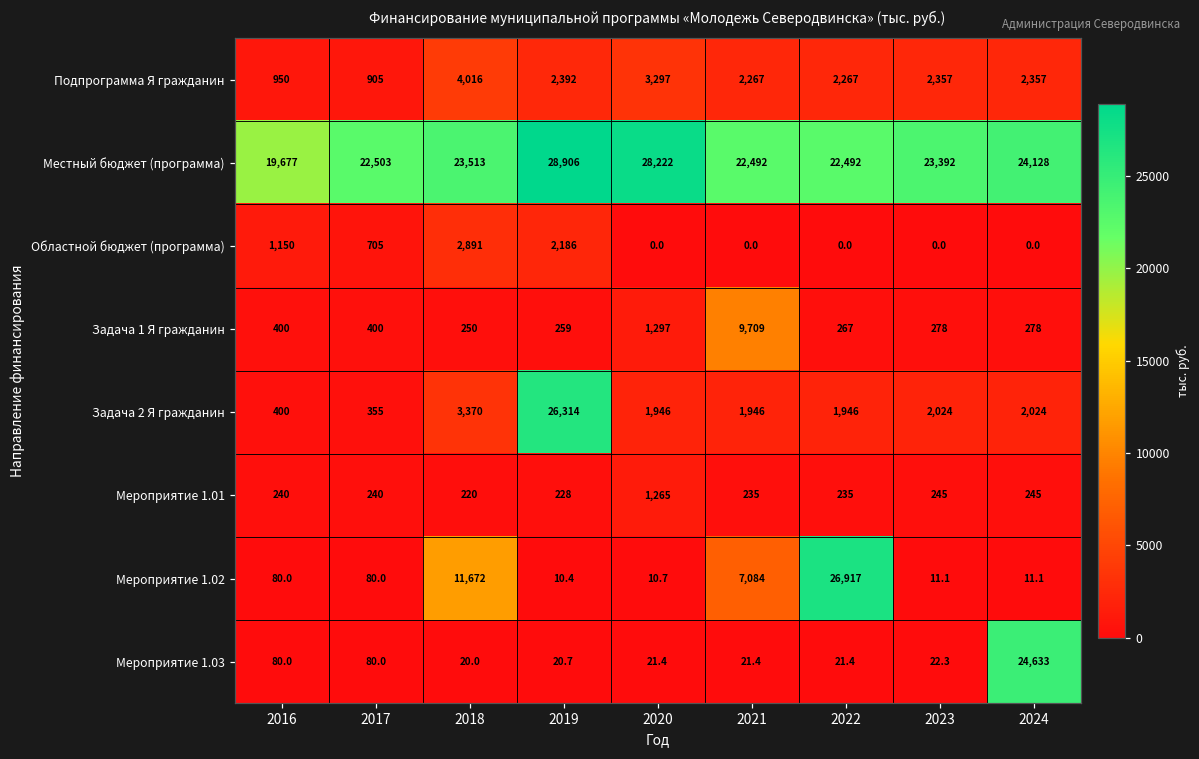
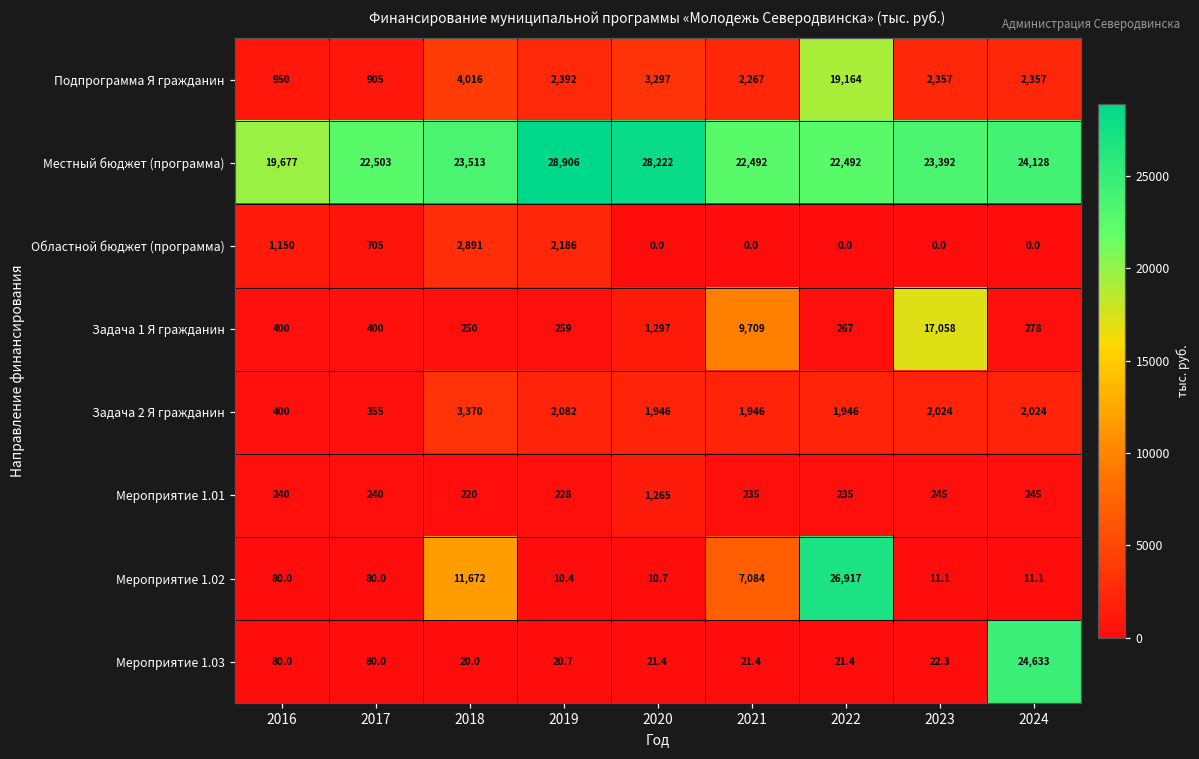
Подпрограмма Я гражданин, 2022: 2,267 -> 19,164
Задача 1 Я гражданин, 2023: 278 -> 17,058
Задача 2 Я гражданин, 2019: 26,314 -> 2,082
